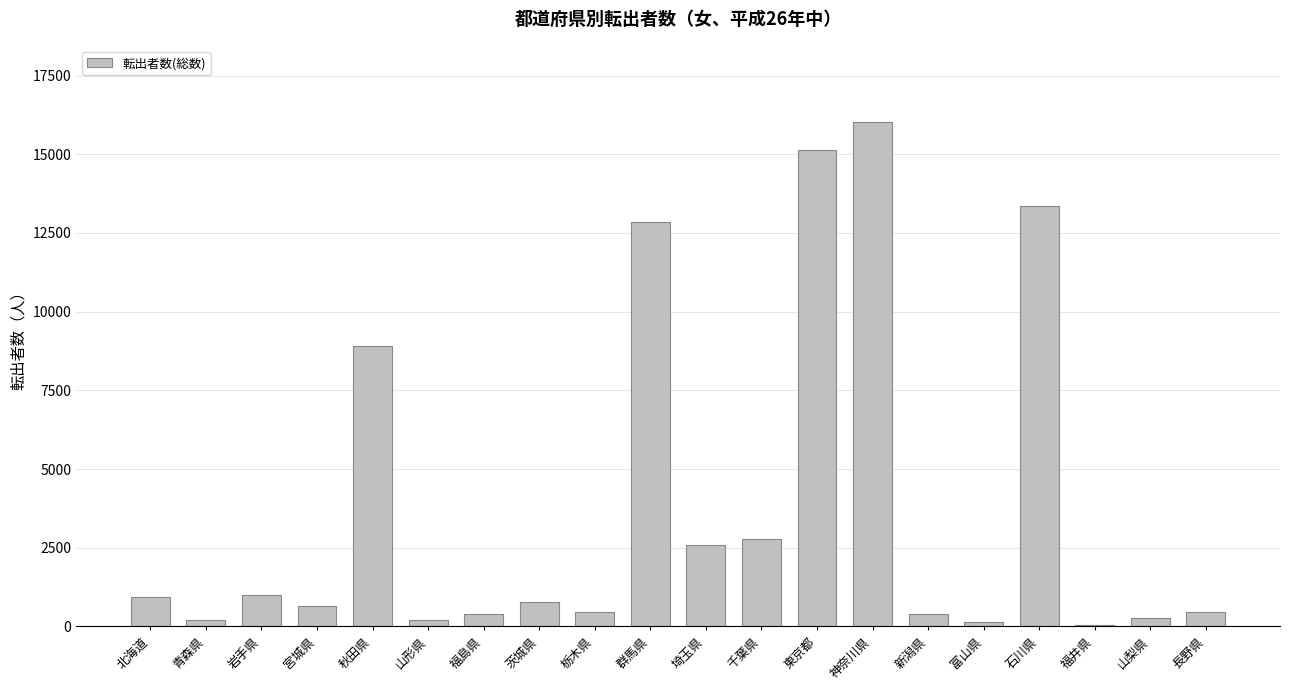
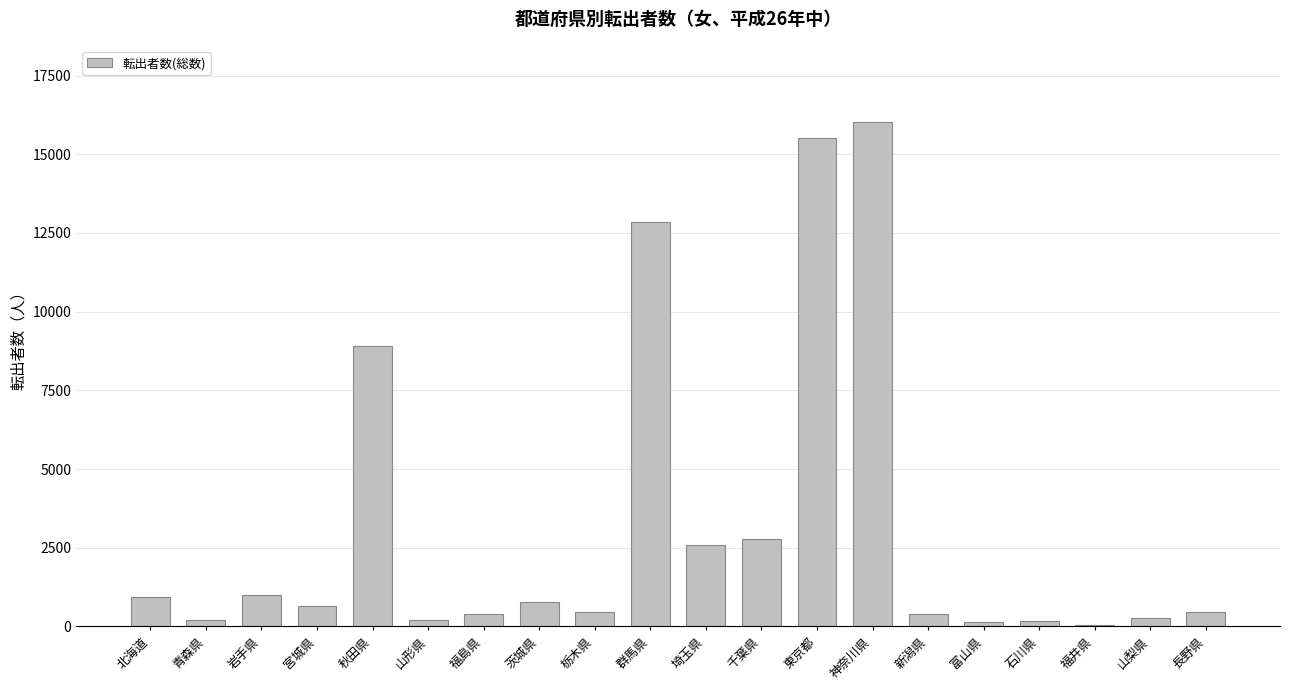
東京都: 15100 -> 15500
石川県: 13400 -> 200
